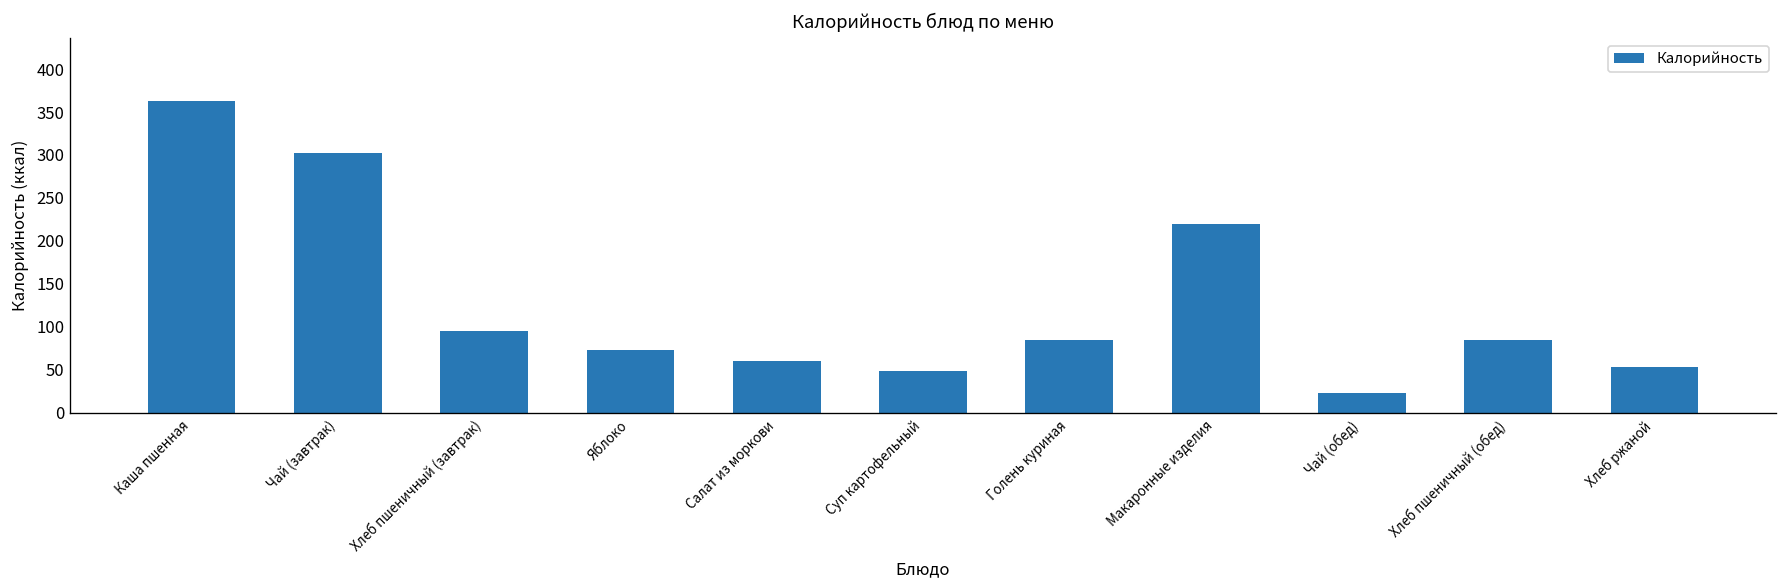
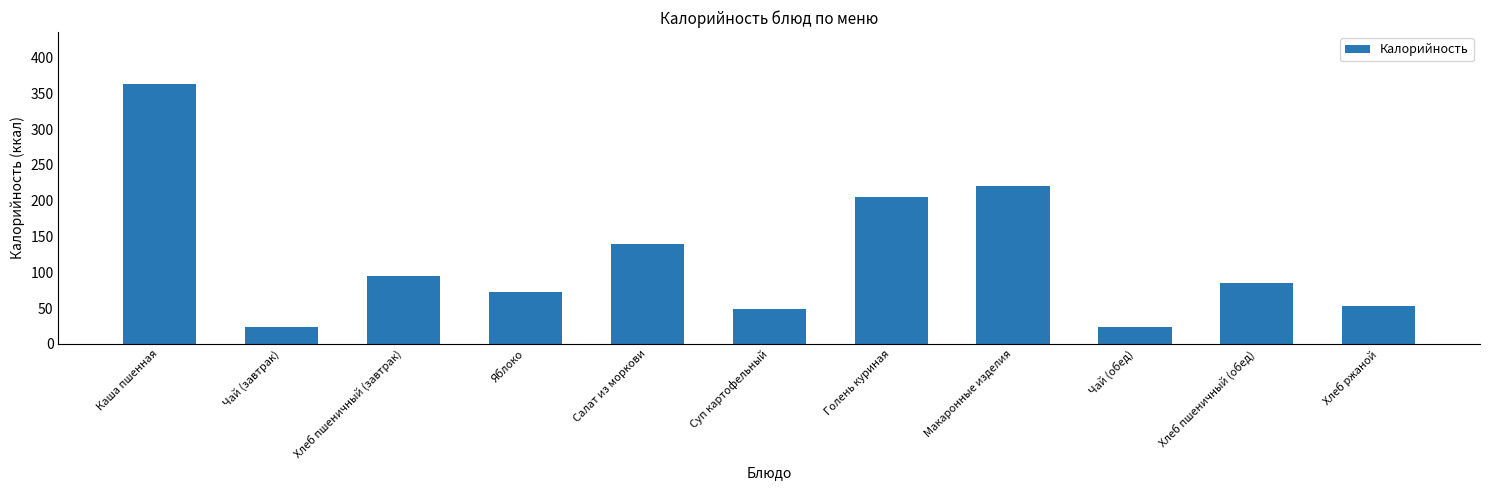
Чай (завтрак): 300 -> 20
Салат из моркови: 60 -> 140
Голень куриная: 90 -> 210
